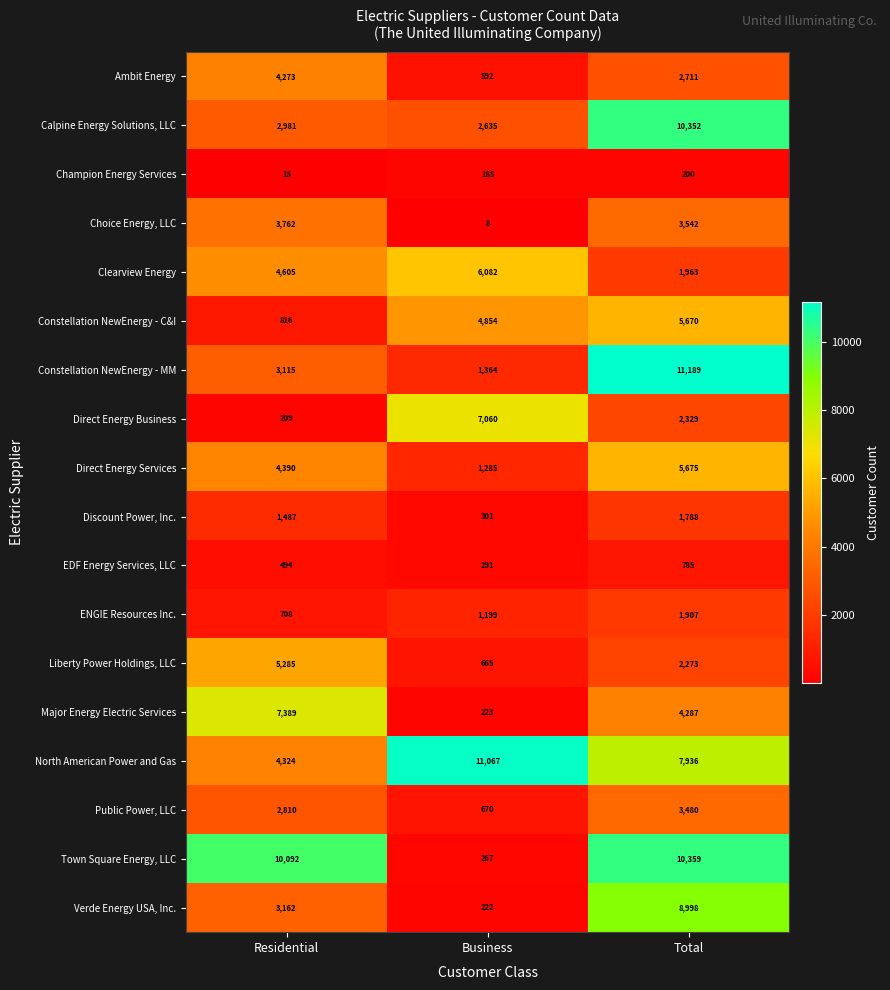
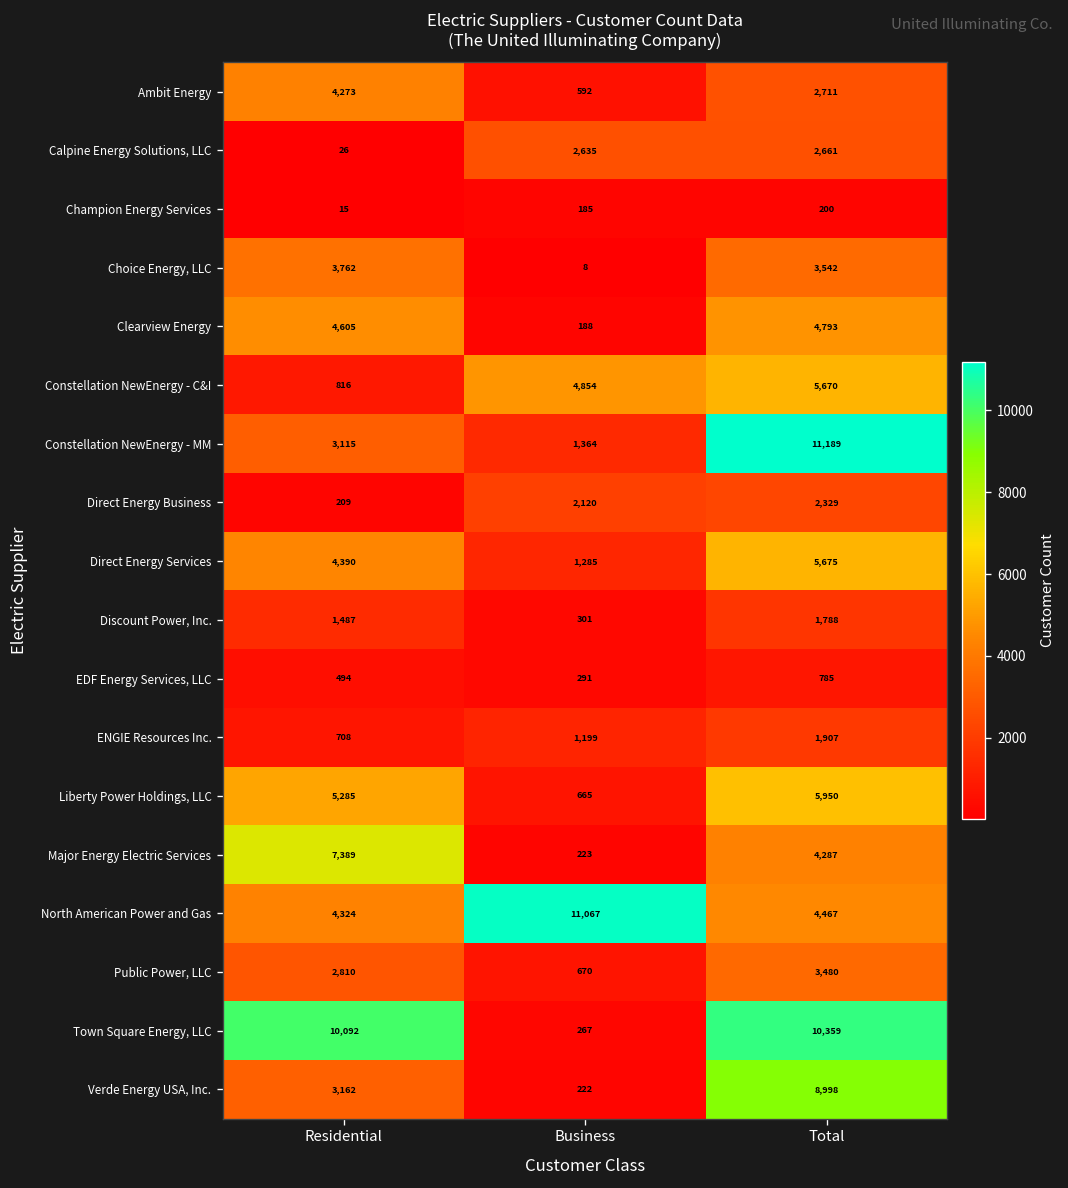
Calpine Energy Solutions, LLC, Residential: 2,981 -> 26
Calpine Energy Solutions, LLC, Total: 10,352 -> 2,661
Clearview Energy, Business: 6,082 -> 188
Clearview Energy, Total: 1,963 -> 4,793
Direct Energy Business, Business: 7,060 -> 2,120
Liberty Power Holdings, LLC, Total: 2,273 -> 5,950
North American Power and Gas, Total: 7,936 -> 4,467
